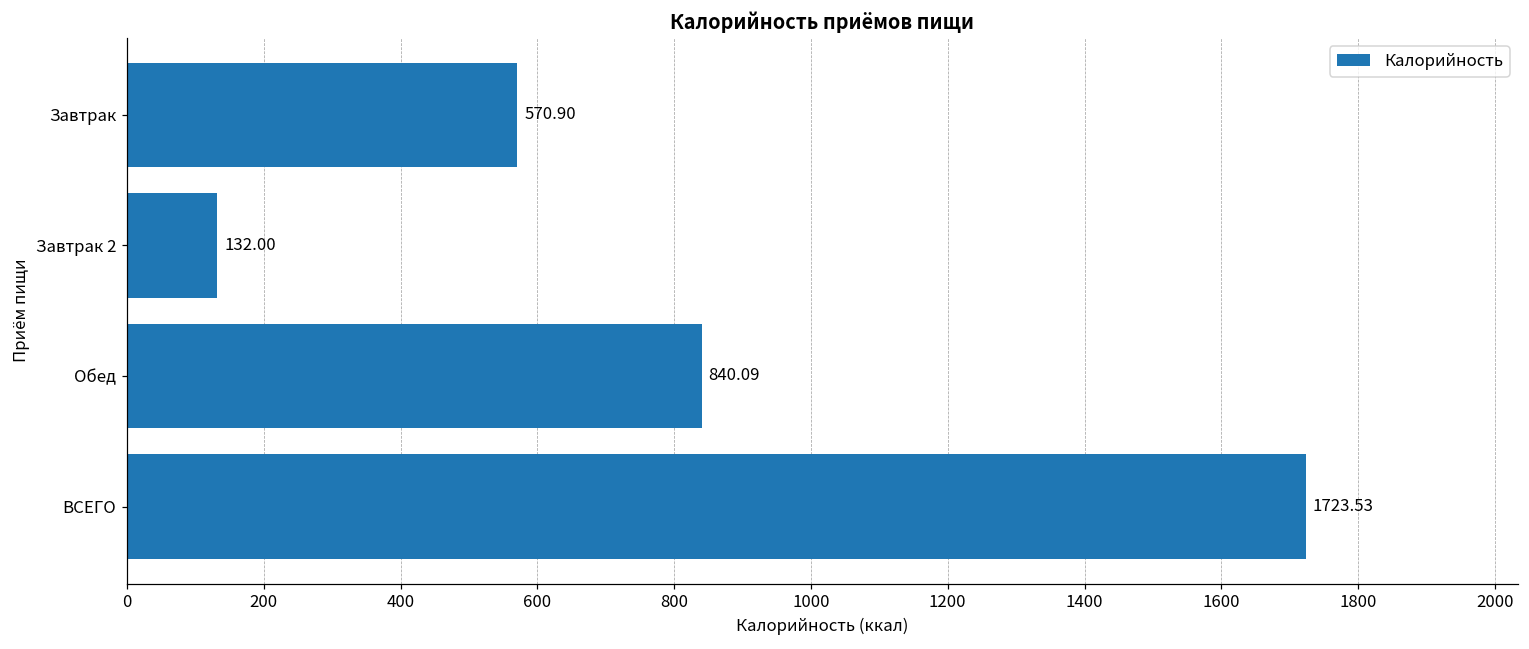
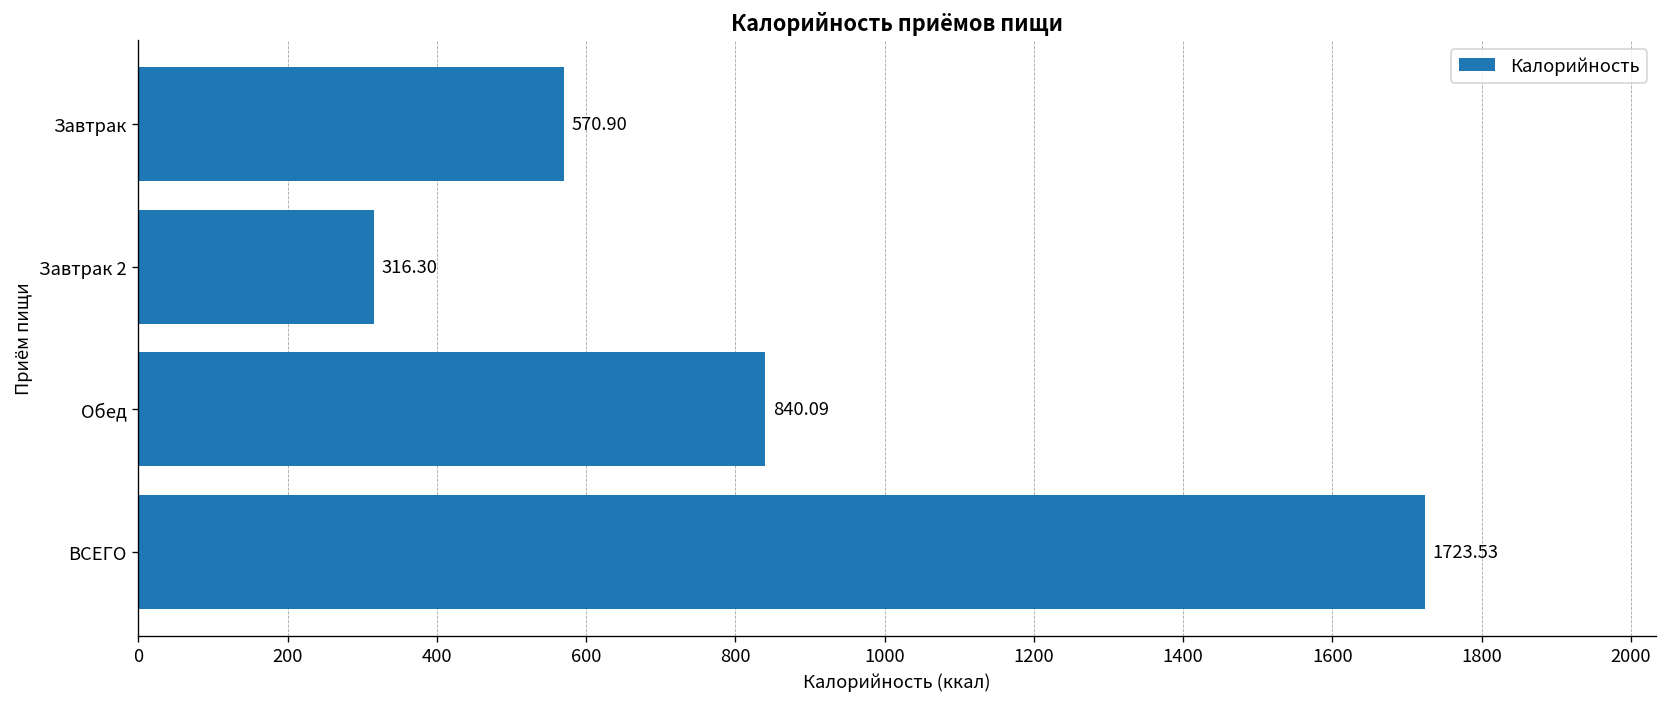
Завтрак 2: 132.00 -> 316.30
